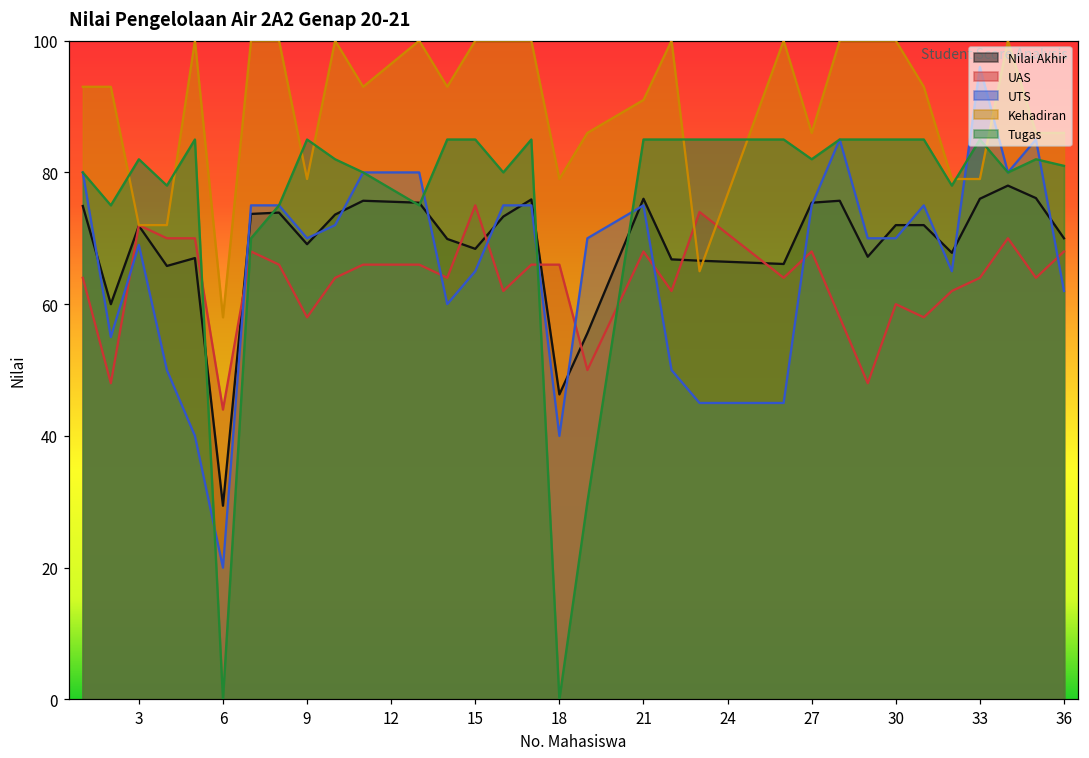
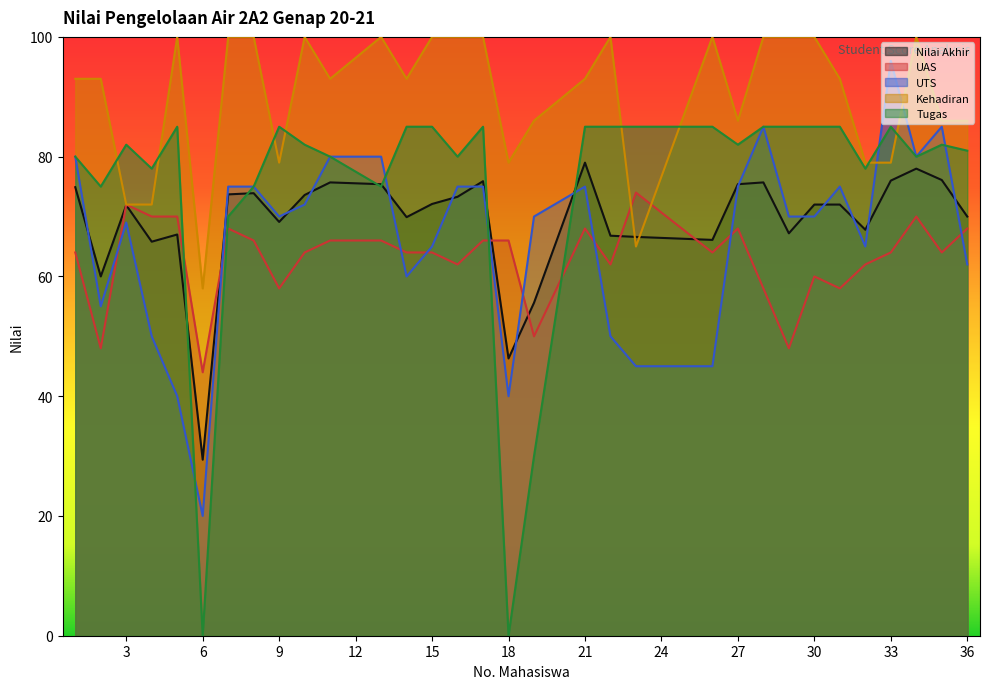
Nilai Akhir, 15: 68 -> 72
UAS, 15: 75 -> 64
Nilai Akhir, 21: 76 -> 79
Kehadiran, 21: 91 -> 93
